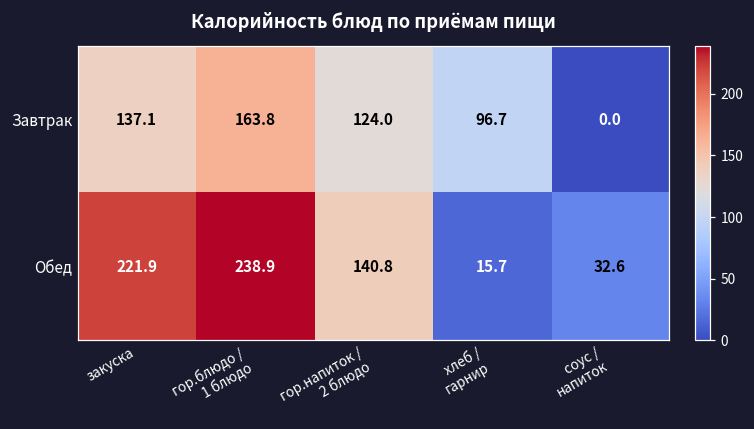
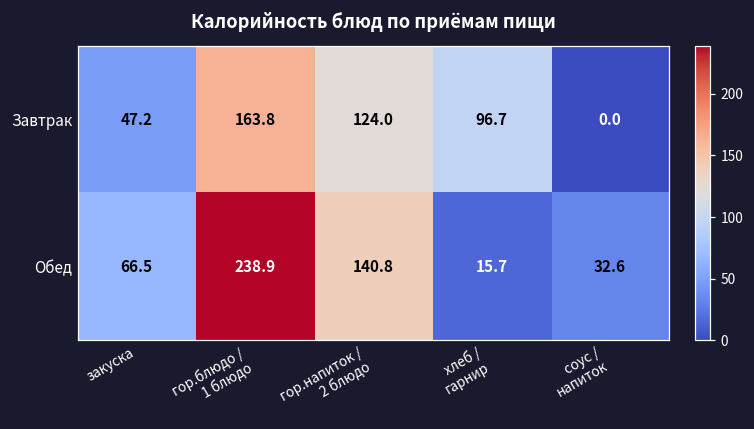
Завтрак, закуска: 137.1 -> 47.2
Обед, закуска: 221.9 -> 66.5
